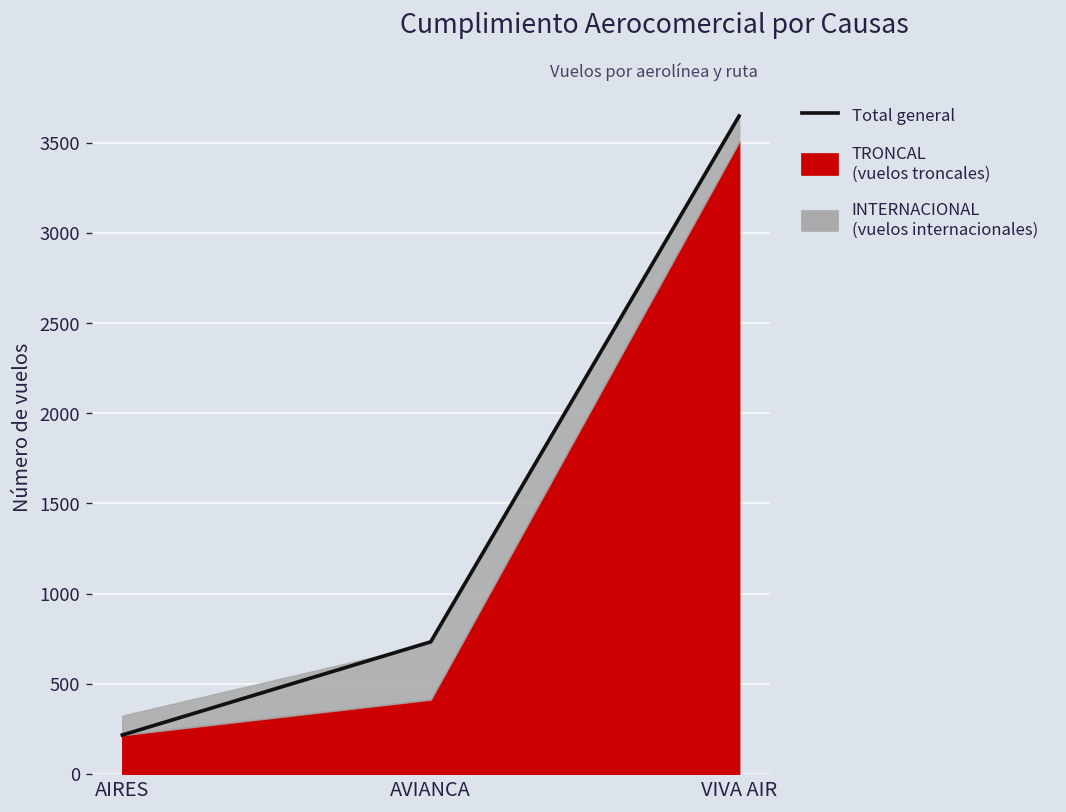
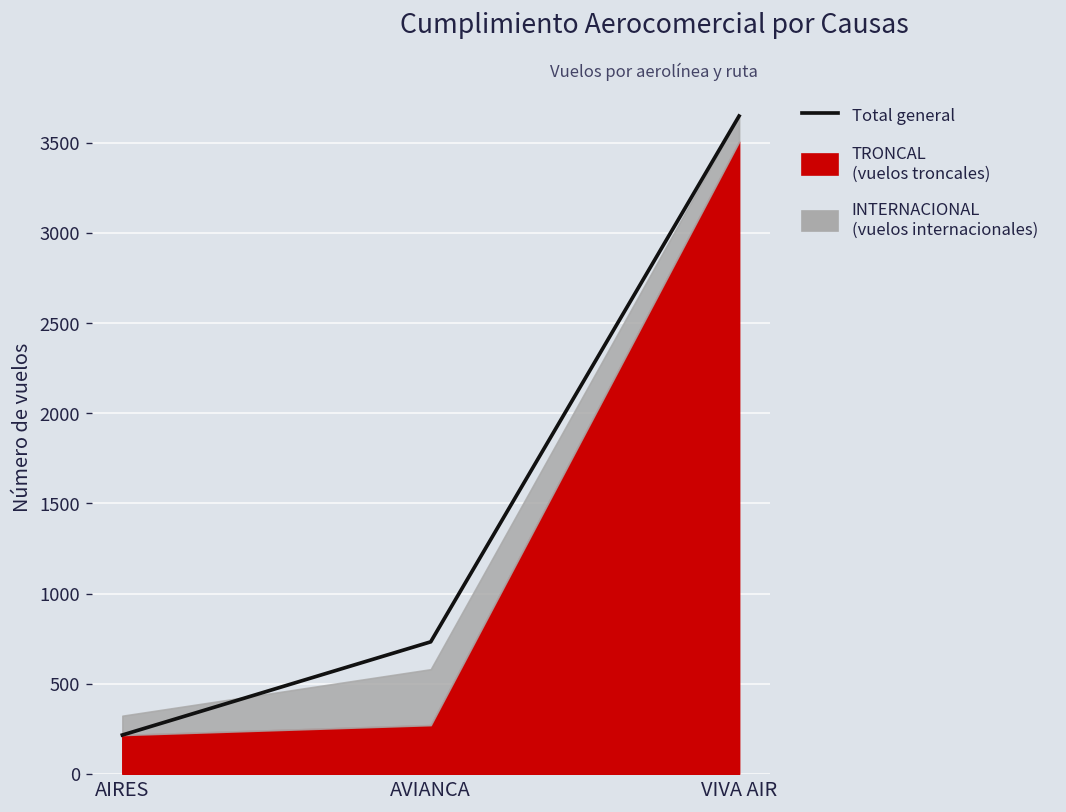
TRONCAL (vuelos troncales), AVIANCA: 410 -> 270
